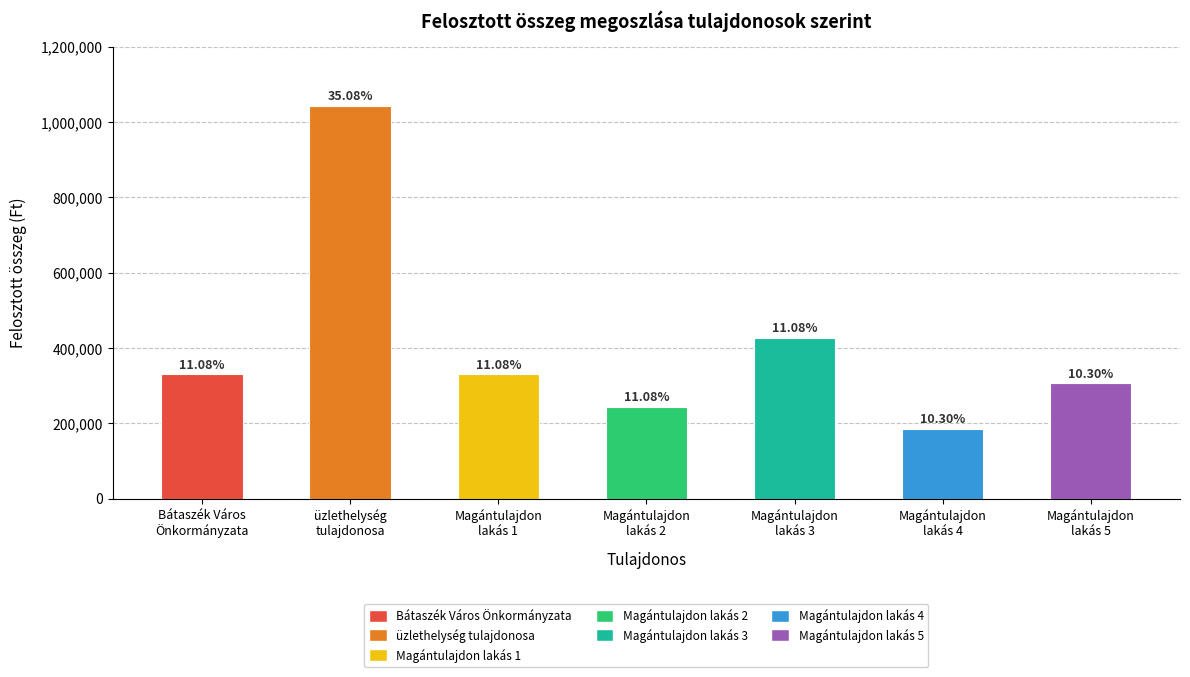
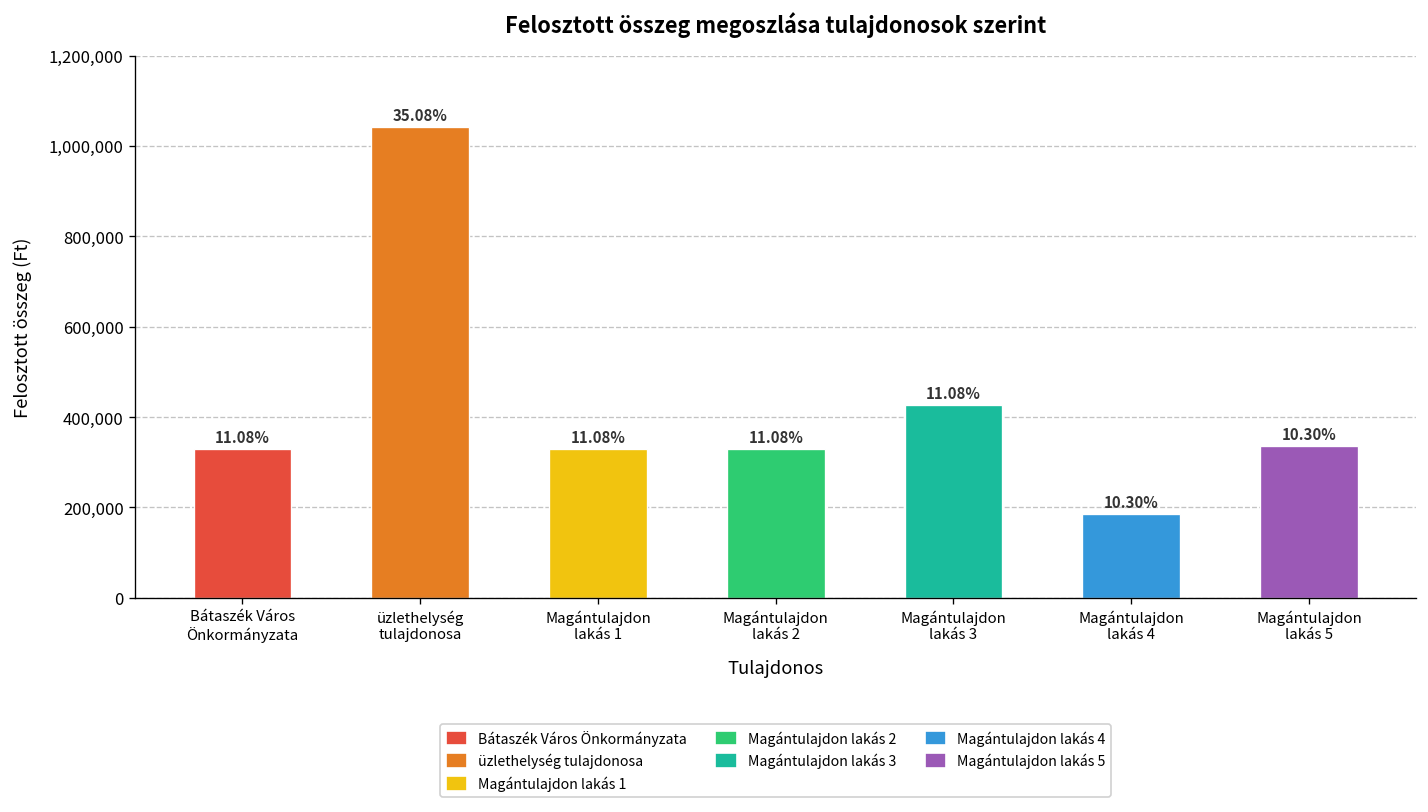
Magántulajdon lakás 2: 240,000 -> 330,000
Magántulajdon lakás 5: 310,000 -> 340,000
